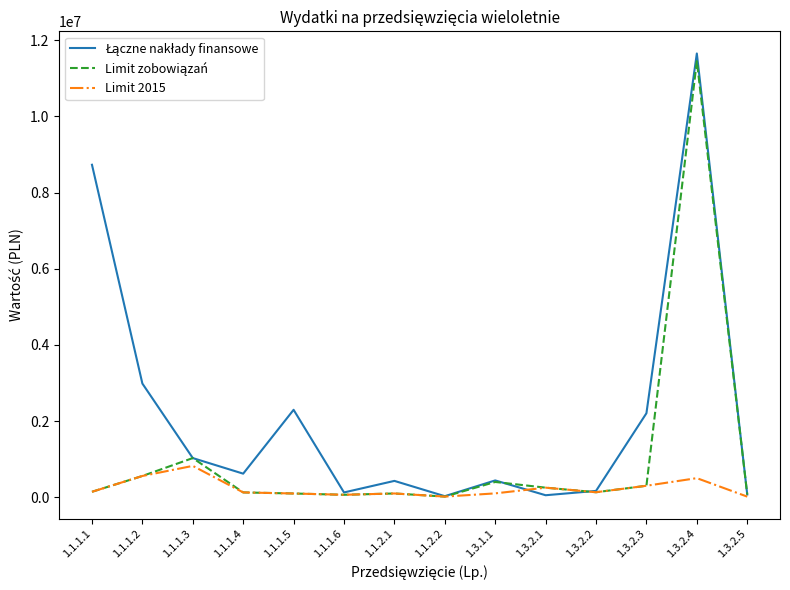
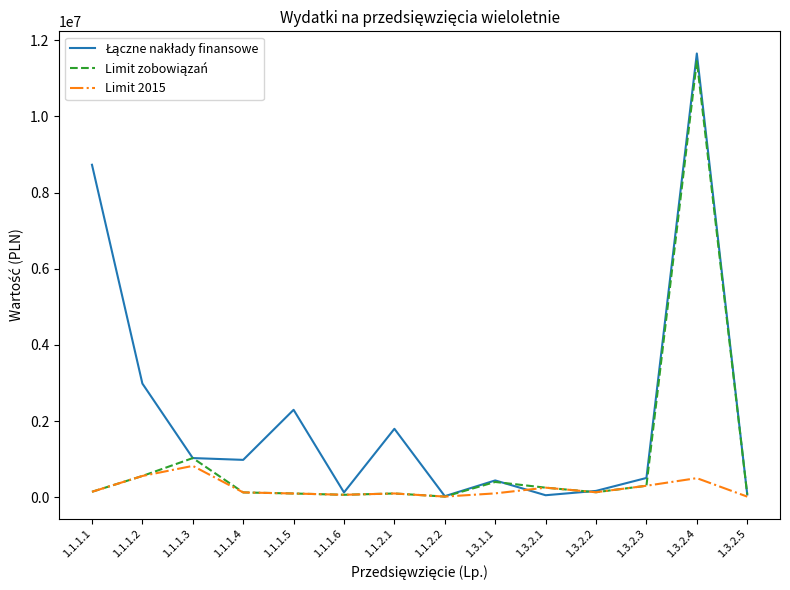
Łączne nakłady finansowe, 1.1.1.4: 600000 -> 1000000
Łączne nakłady finansowe, 1.1.2.1: 400000 -> 1800000
Łączne nakłady finansowe, 1.3.2.3: 2200000 -> 500000
